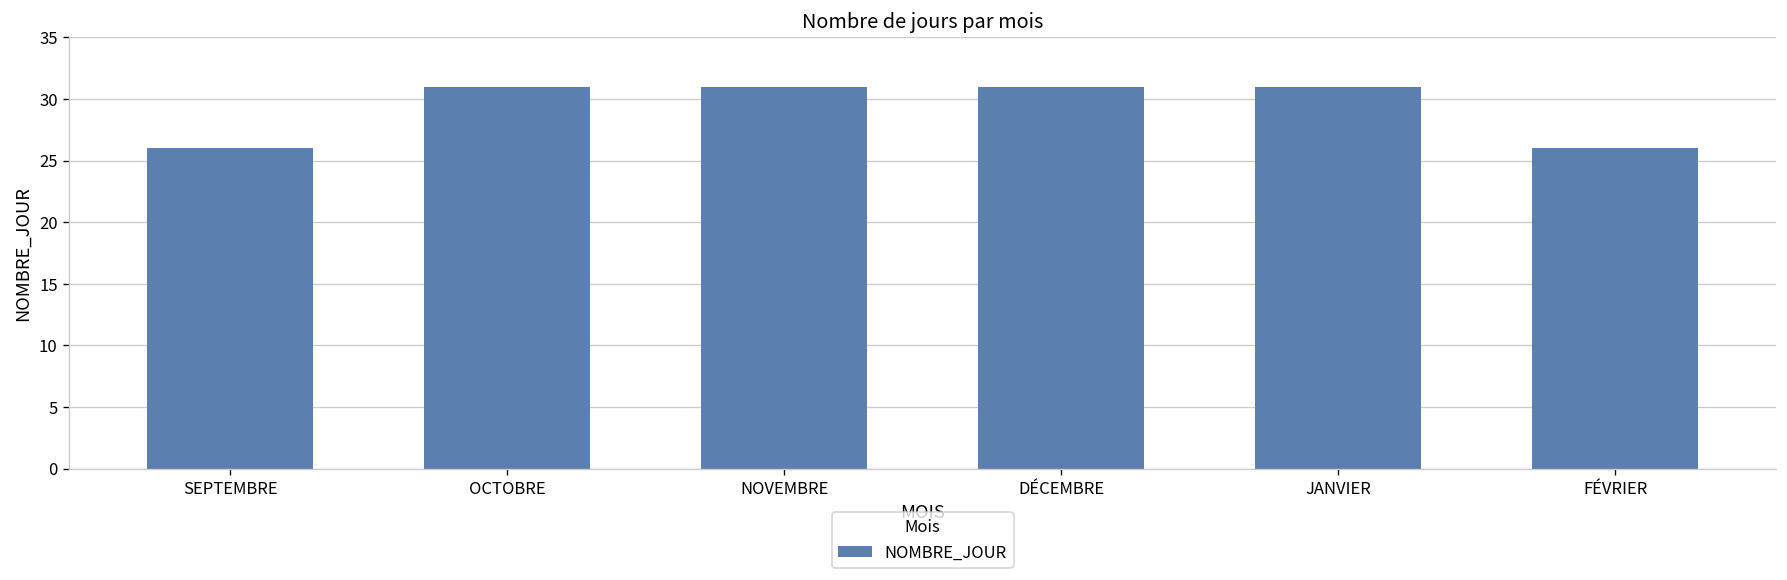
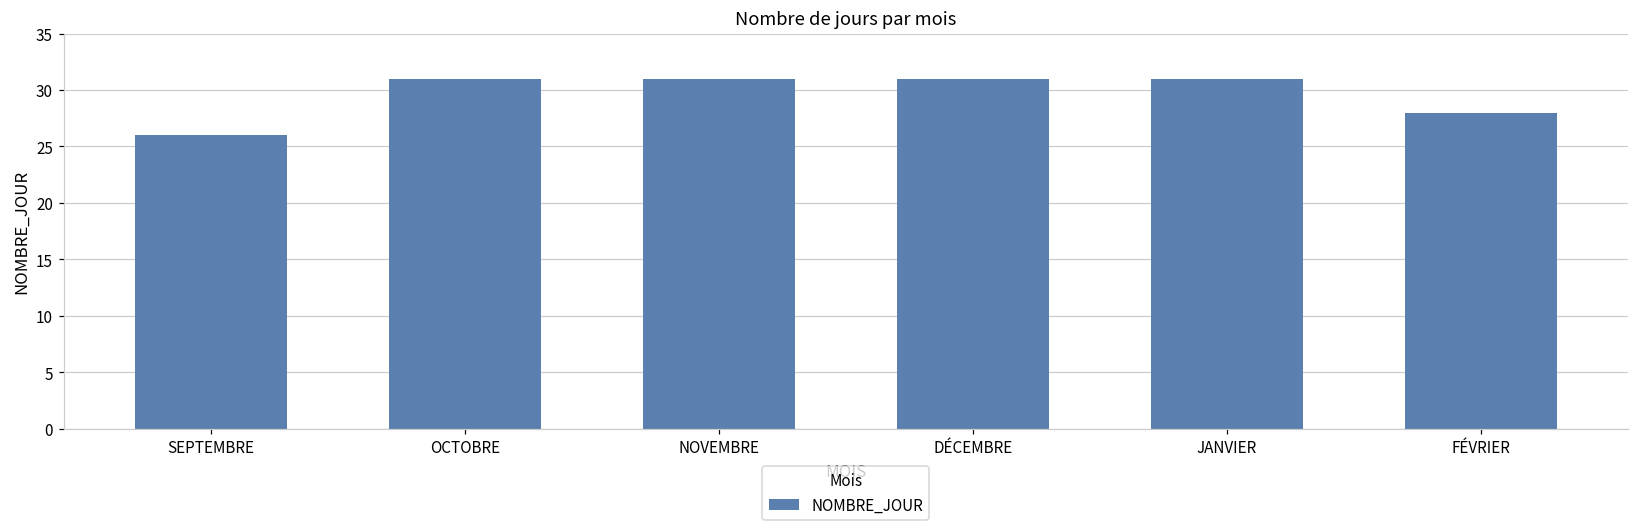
FÉVRIER: 26 -> 28
